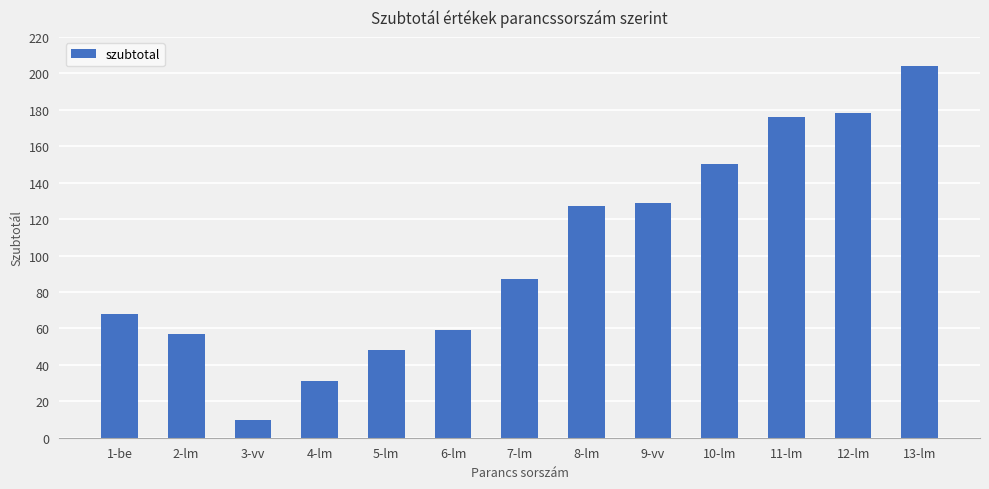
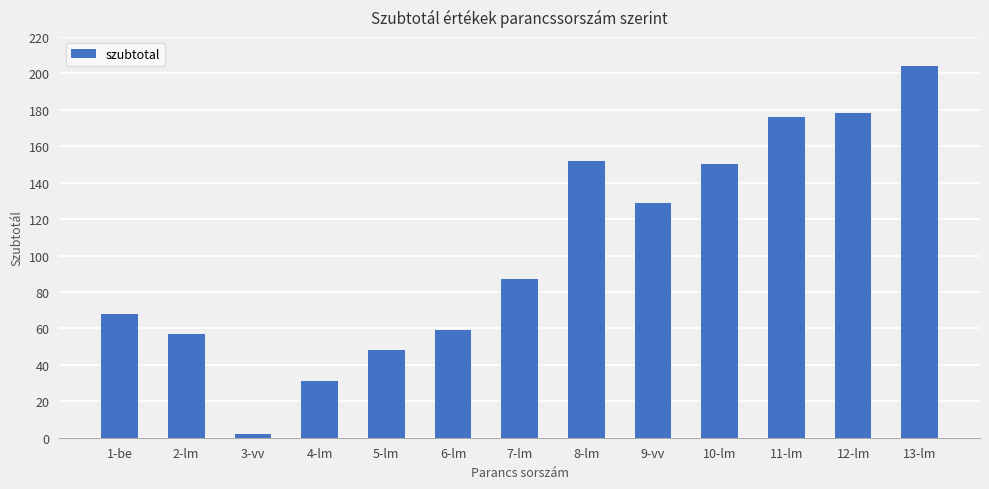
3-vv: 10 -> 2
8-lm: 127 -> 152
